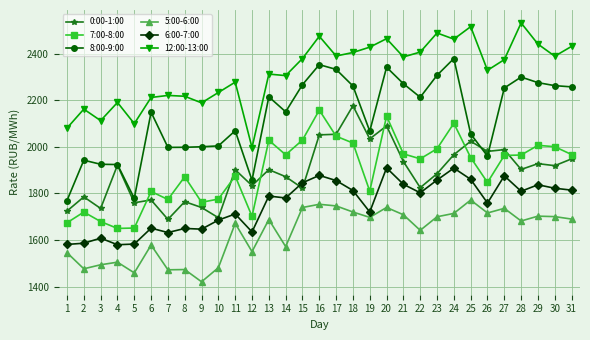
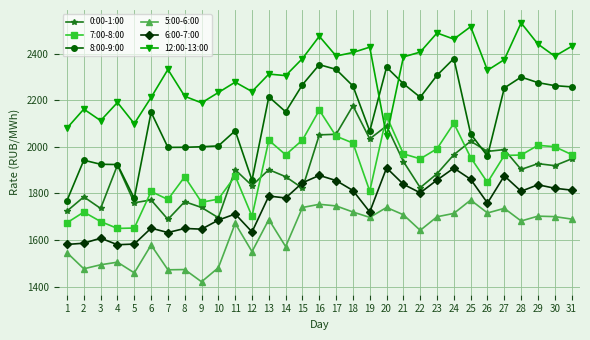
12:00-13:00, 7: 2220 -> 2330
12:00-13:00, 12: 2000 -> 2240
12:00-13:00, 20: 2460 -> 2040
